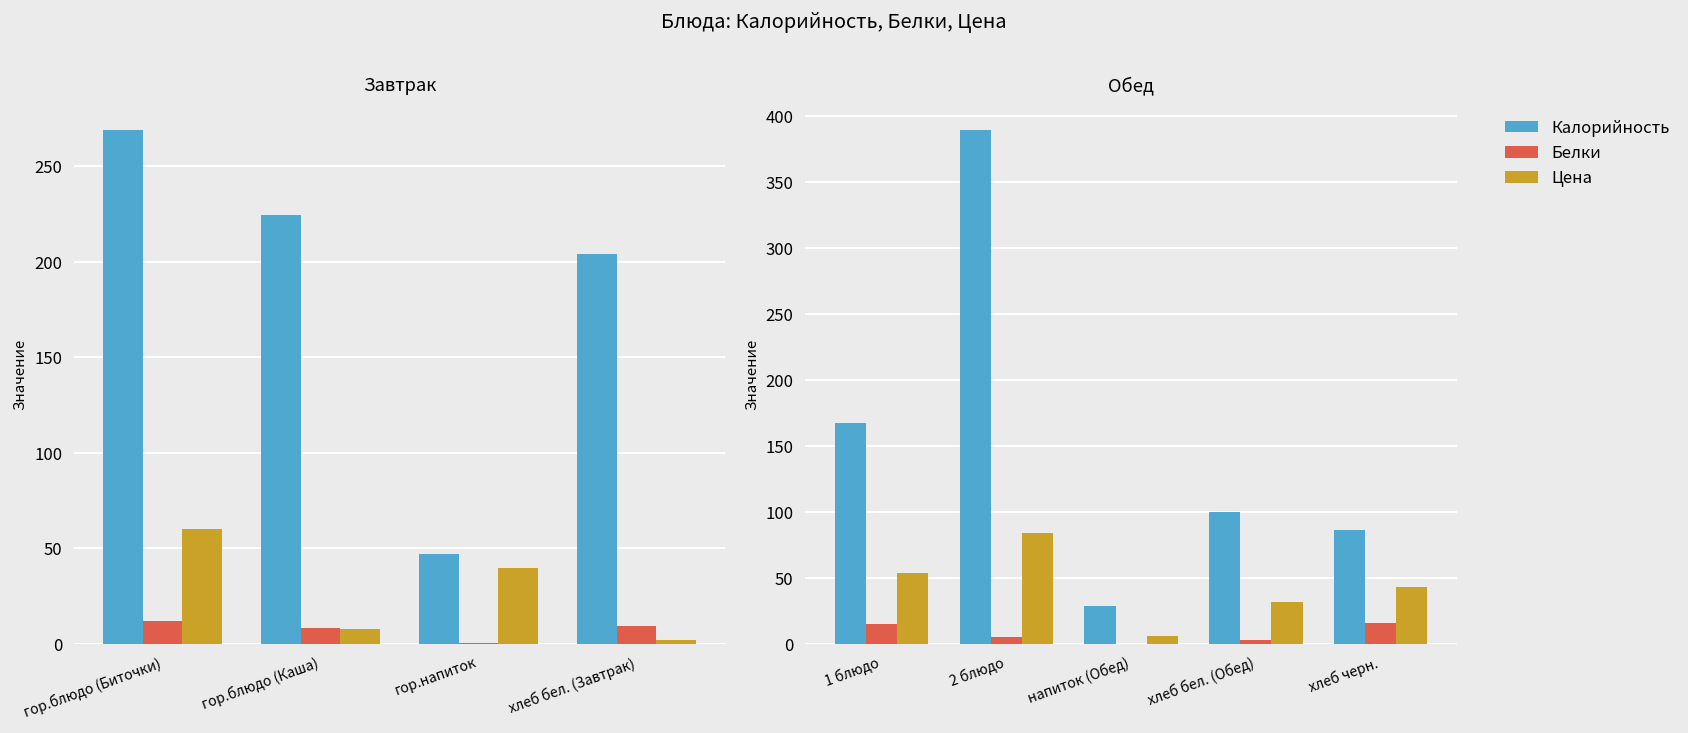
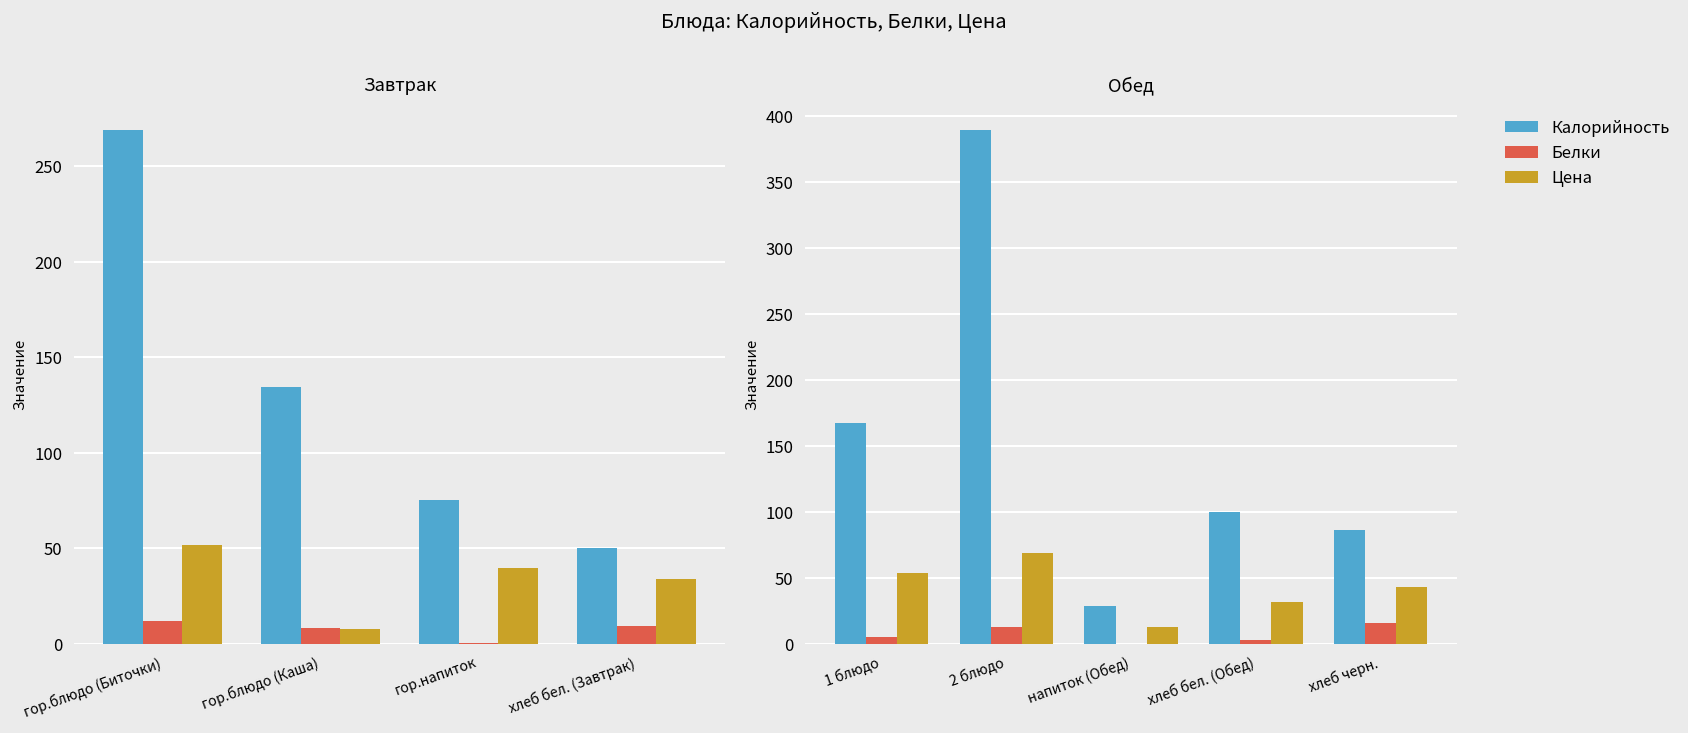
Завтрак, Цена, гор.блюдо (Биточки): 60 -> 52
Завтрак, Калорийность, гор.блюдо (Каша): 225 -> 134
Завтрак, Калорийность, гор.напиток: 47 -> 76
Завтрак, Калорийность, хлеб бел. (Завтрак): 204 -> 50
Завтрак, Цена, хлеб бел. (Завтрак): 2 -> 34
Обед, Белки, 1 блюдо: 15 -> 5
Обед, Белки, 2 блюдо: 6 -> 13
Обед, Цена, 2 блюдо: 84 -> 69
Обед, Цена, напиток (Обед): 6 -> 13
